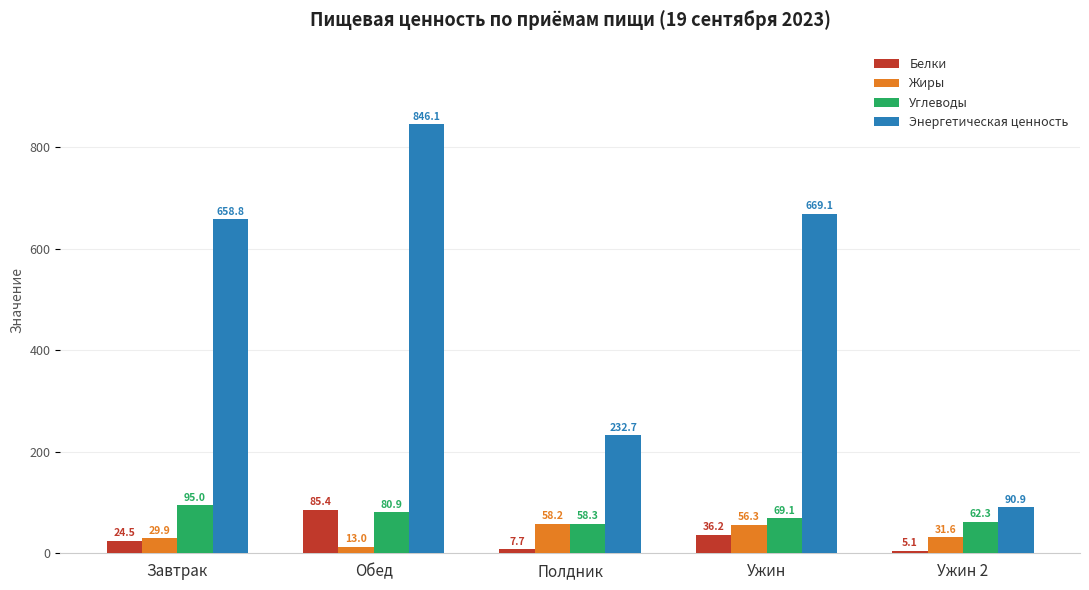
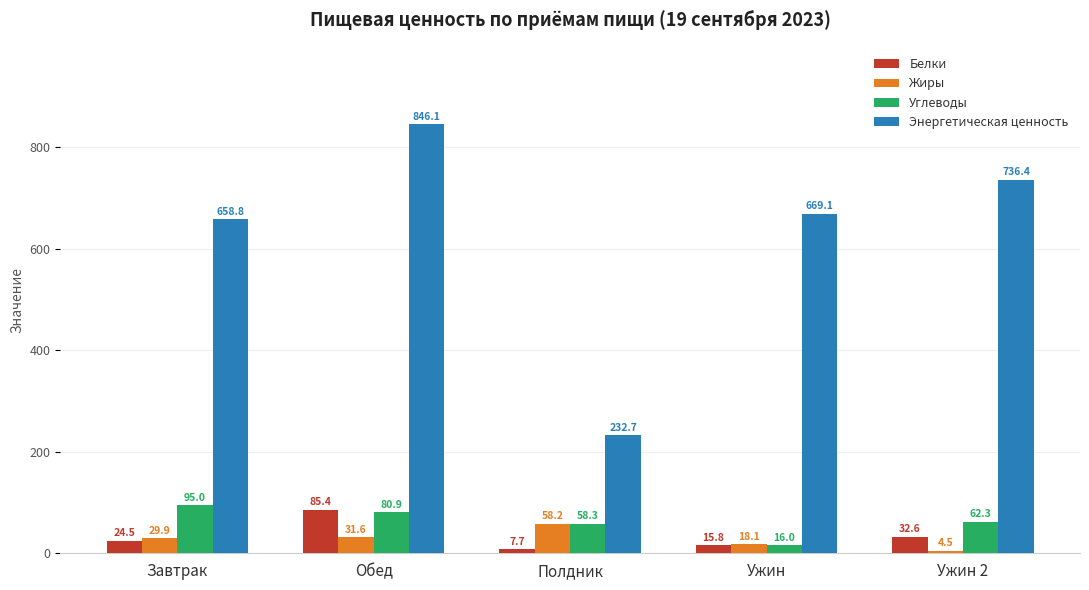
Жиры, Обед: 13.0 -> 31.6
Белки, Ужин: 36.2 -> 15.8
Жиры, Ужин: 56.3 -> 18.1
Углеводы, Ужин: 69.1 -> 16.0
Белки, Ужин 2: 5.1 -> 32.6
Жиры, Ужин 2: 31.6 -> 4.5
Энергетическая ценность, Ужин 2: 90.9 -> 736.4
